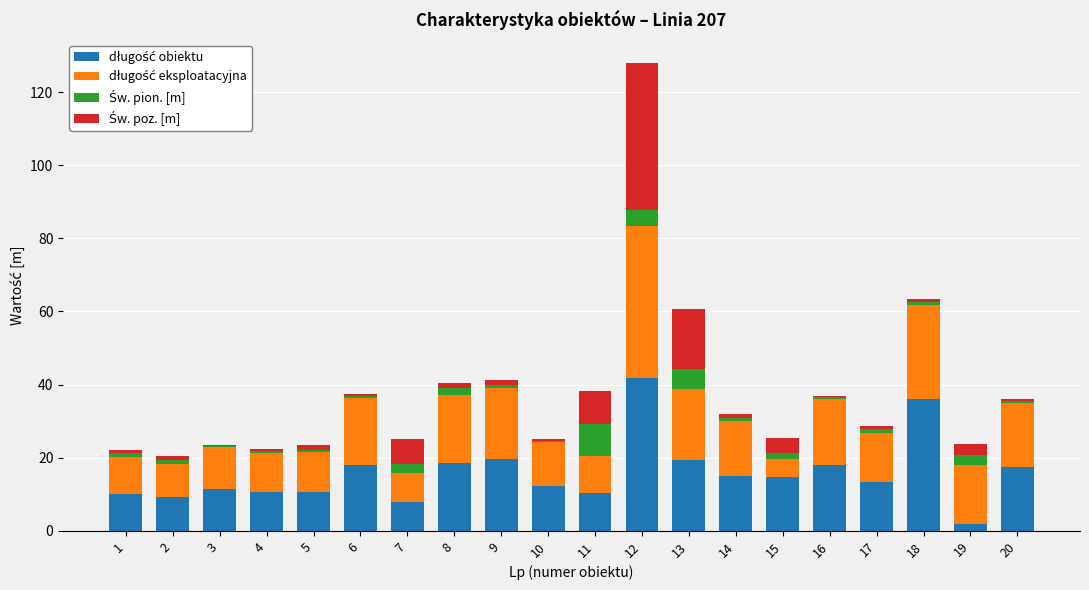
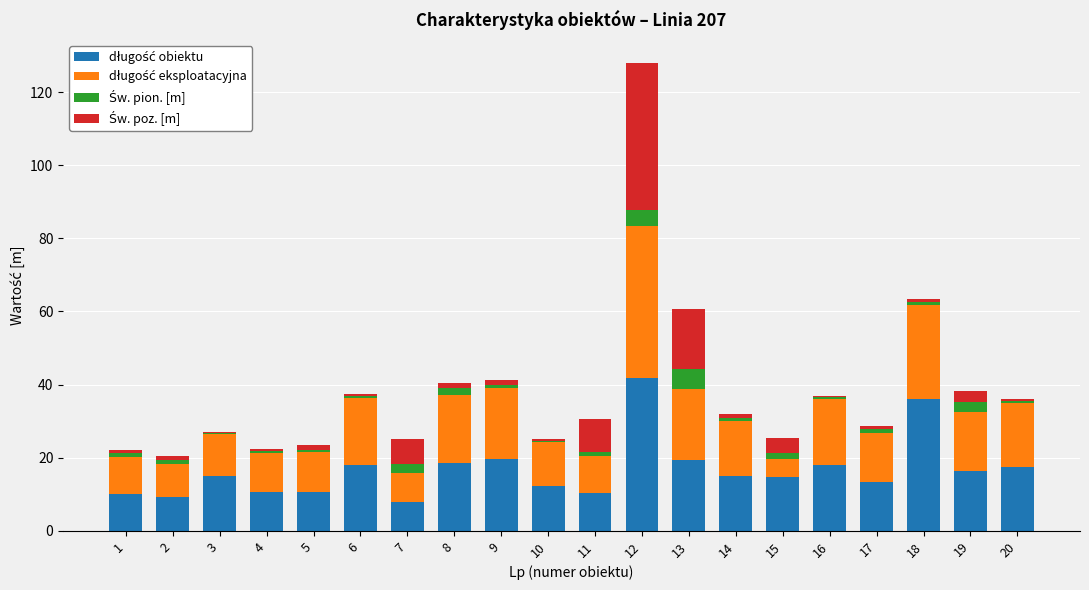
długość obiektu, 3: 11 -> 15
Św. pion. [m], 11: 9 -> 1
długość obiektu, 19: 2 -> 16
